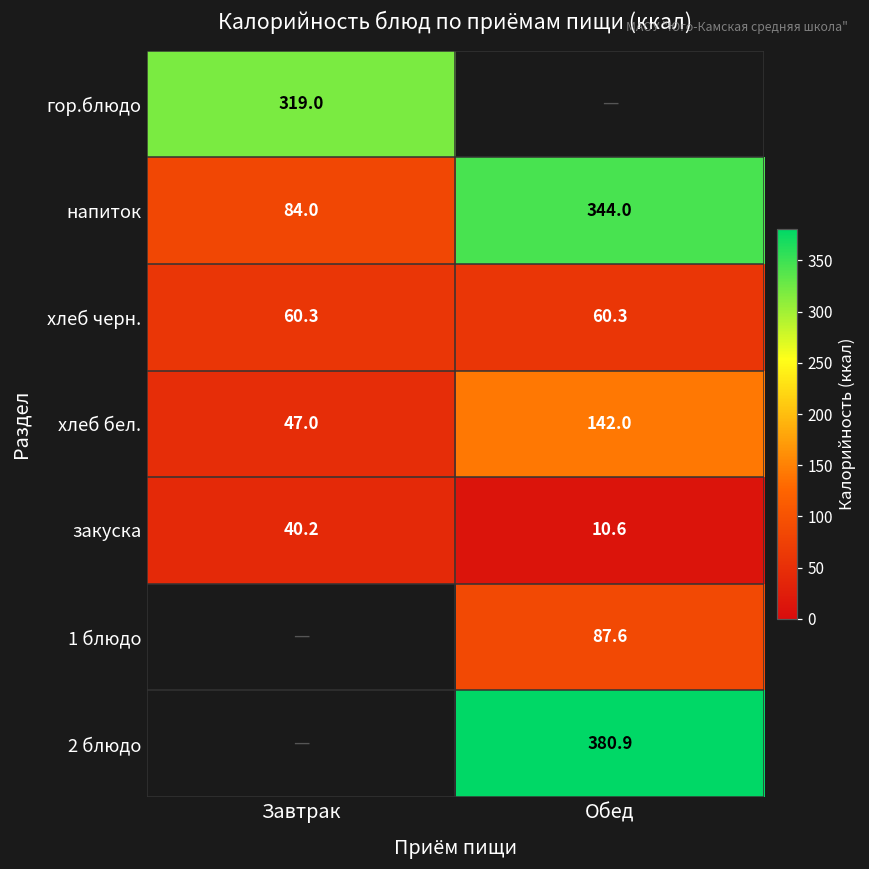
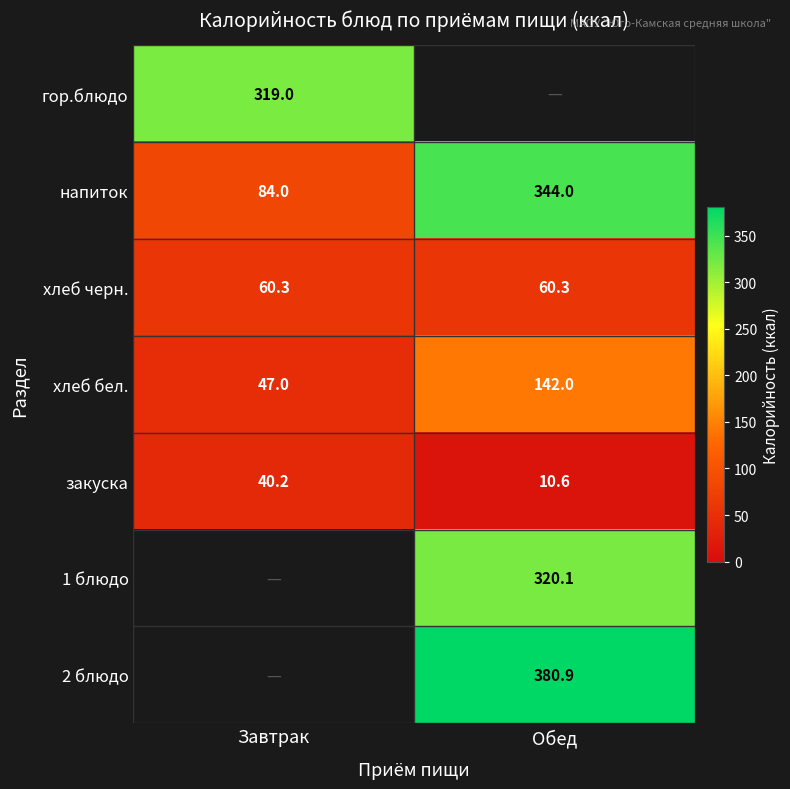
1 блюдо, Обед: 87.6 -> 320.1
